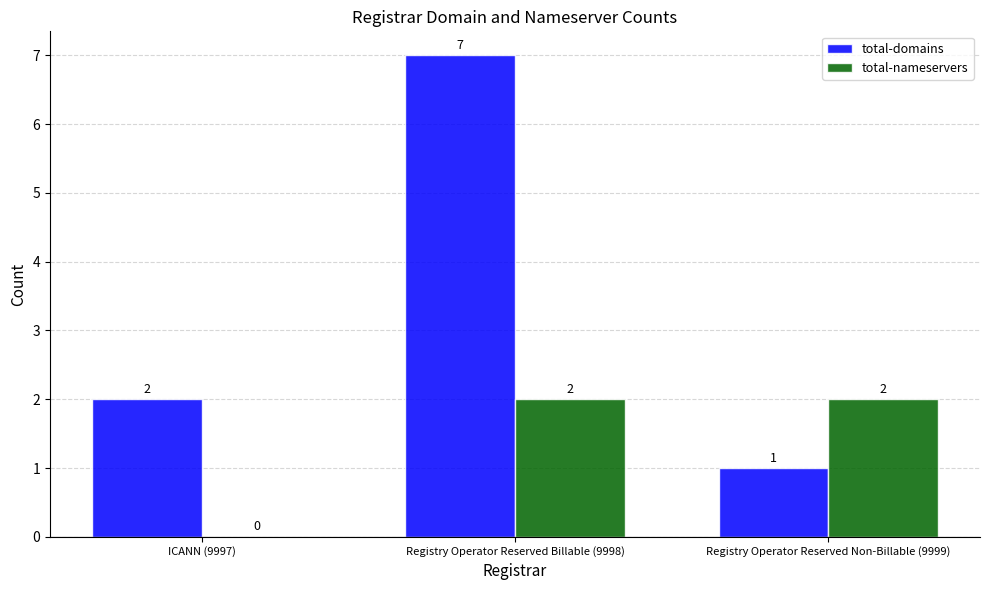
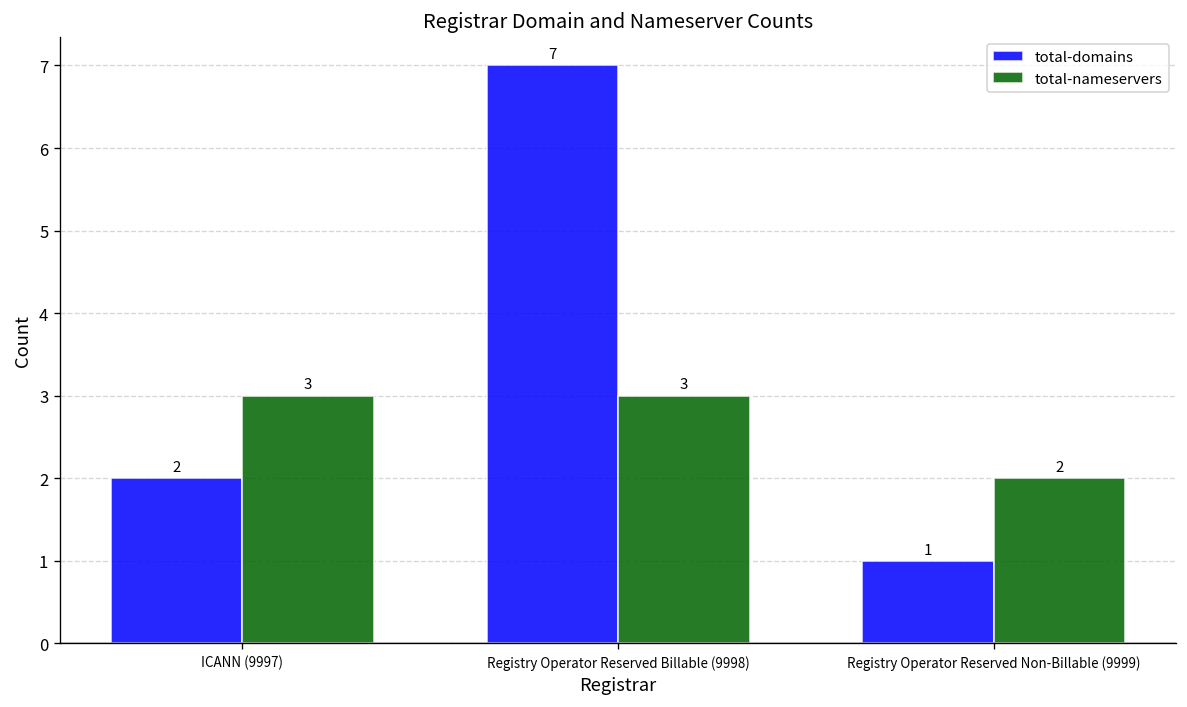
total-nameservers, ICANN (9997): 0 -> 3
total-nameservers, Registry Operator Reserved Billable (9998): 2 -> 3
